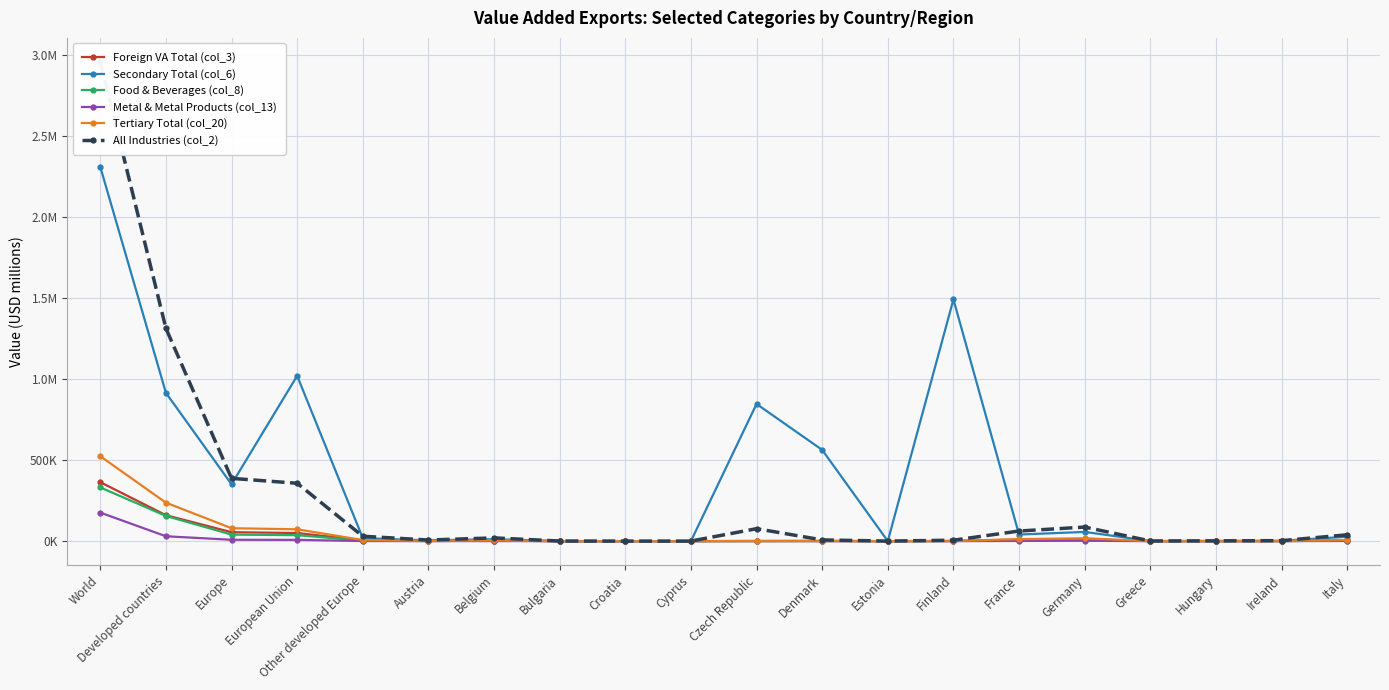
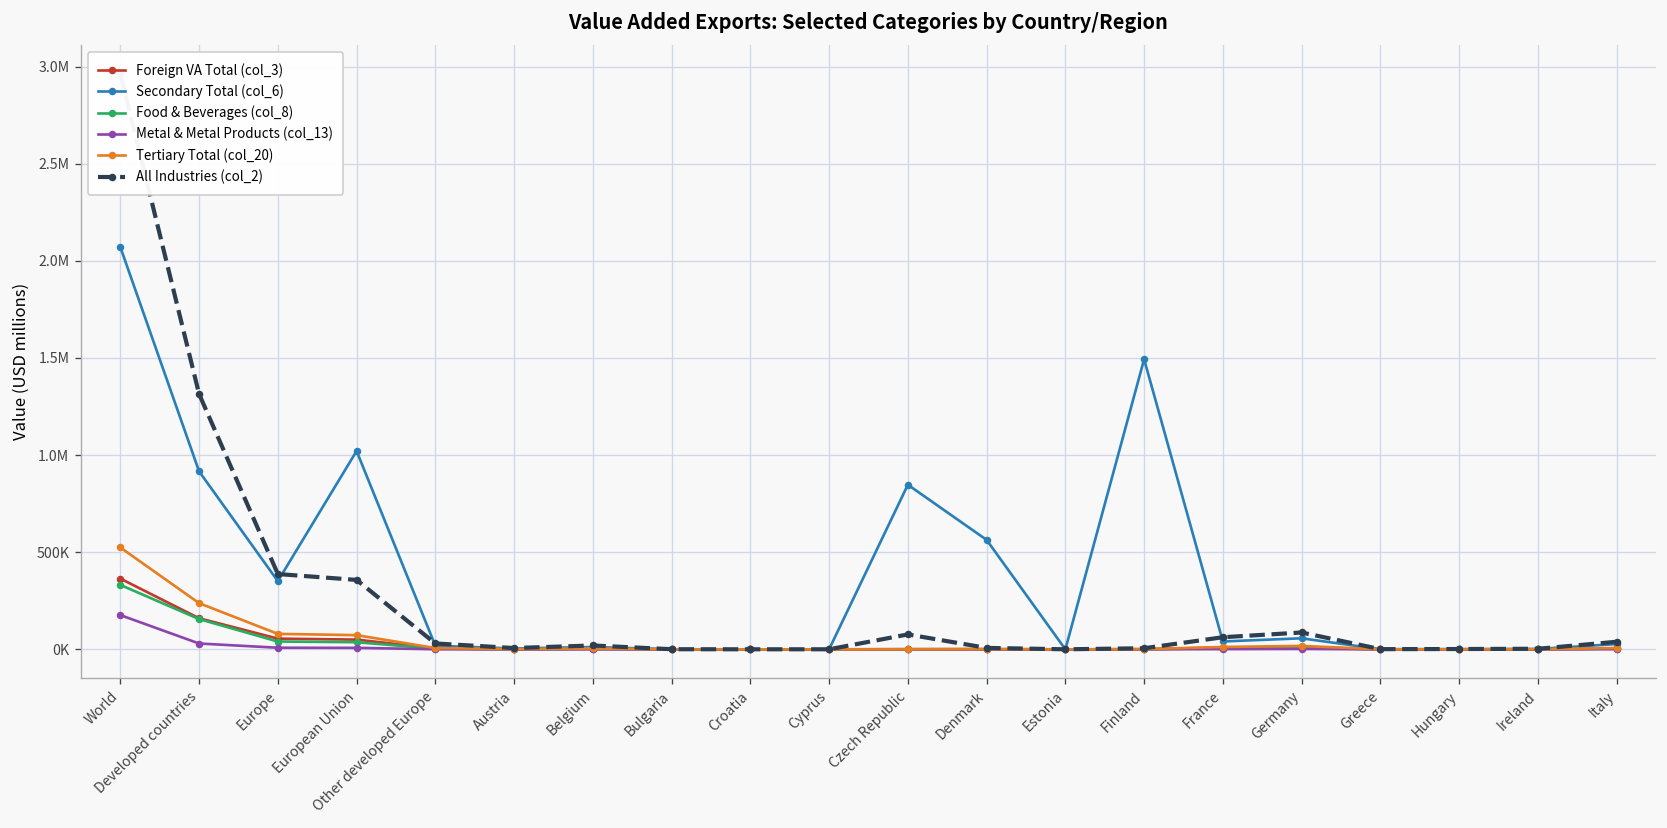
Secondary Total (col_6), World: 2310000 -> 2070000
